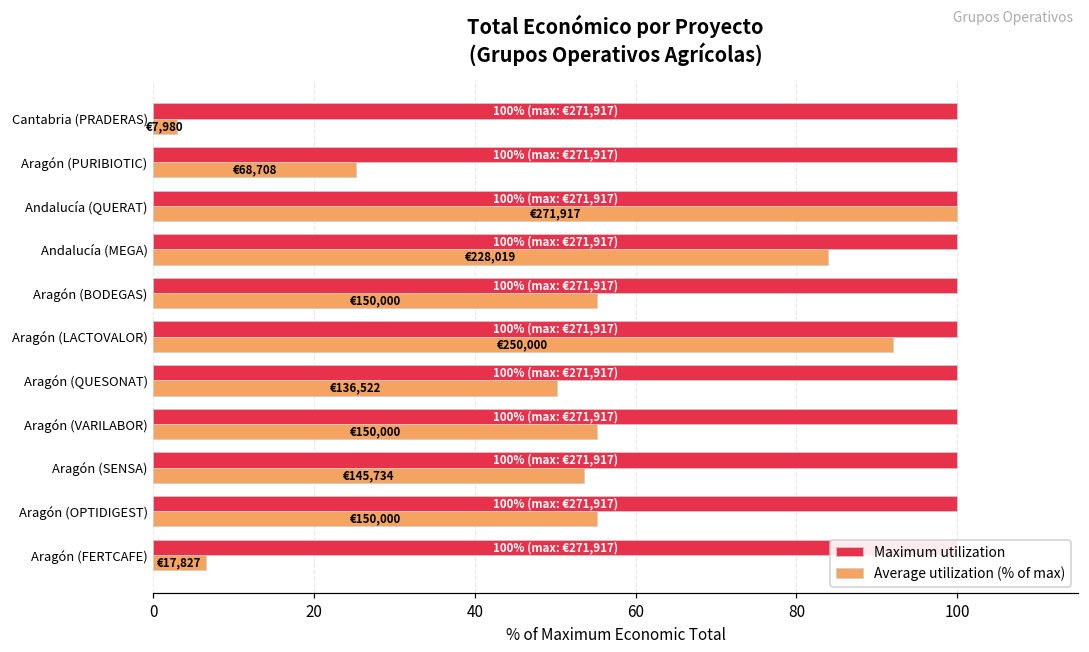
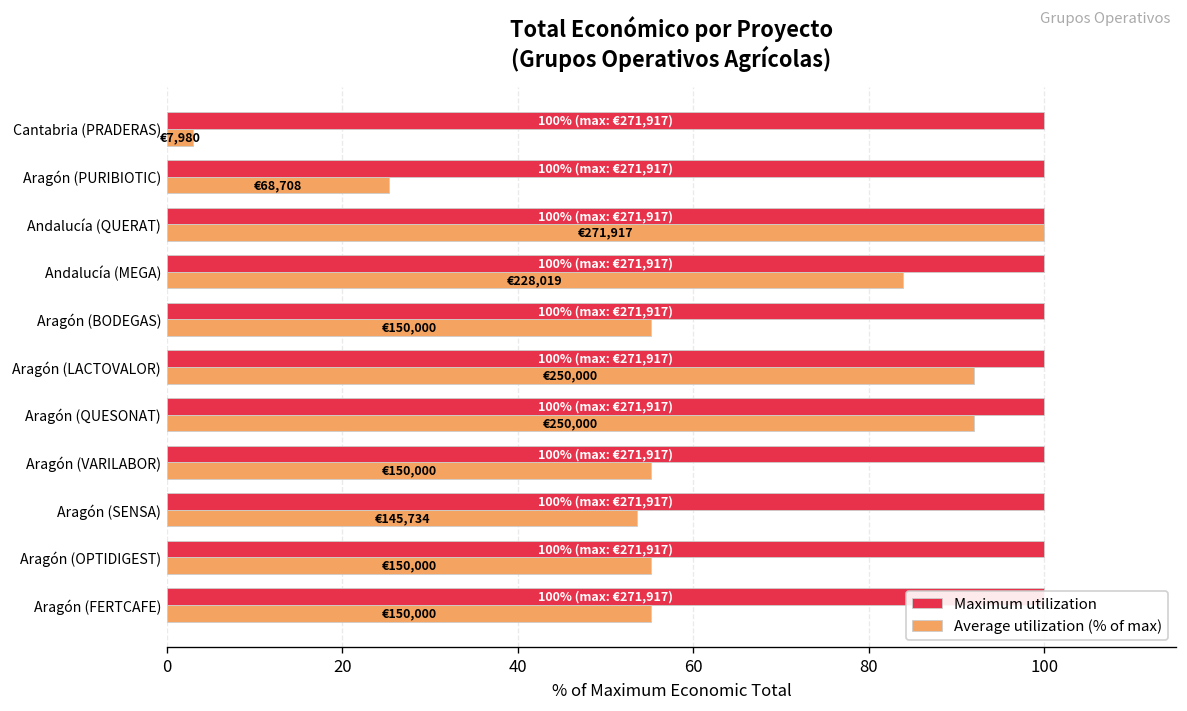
Average utilization (% of max), Aragón (QUESONAT): €136,522 -> €250,000
Average utilization (% of max), Aragón (FERTCAFE): €17,827 -> €150,000
